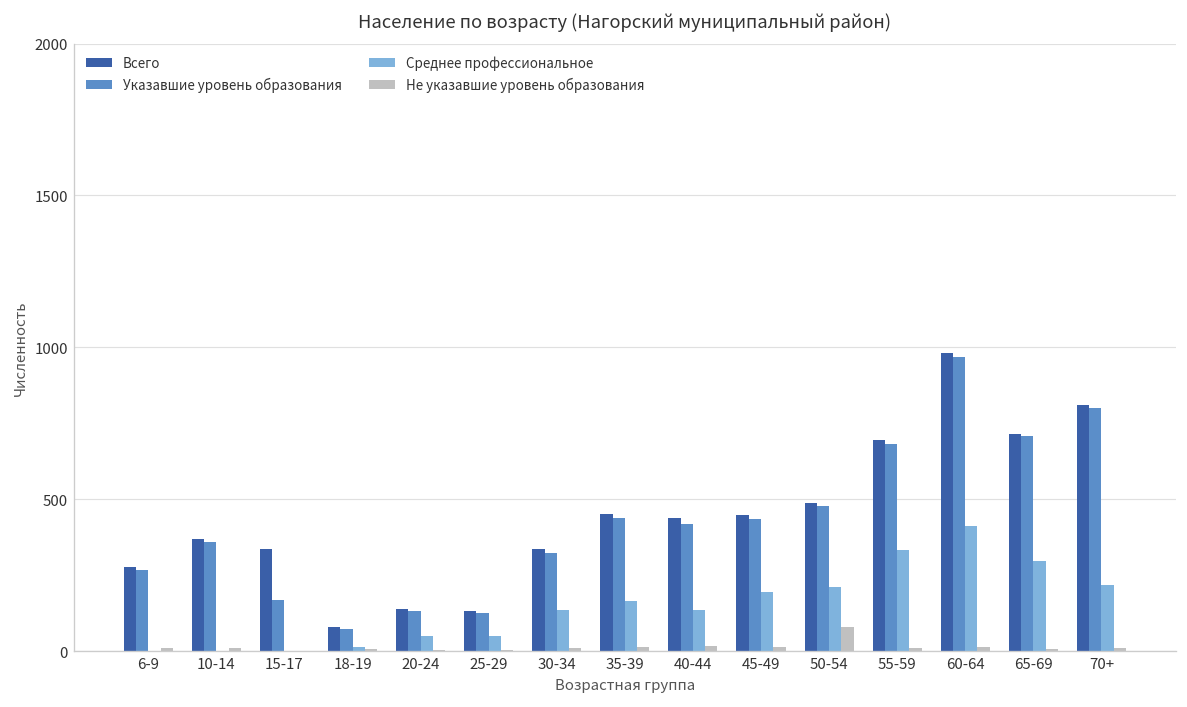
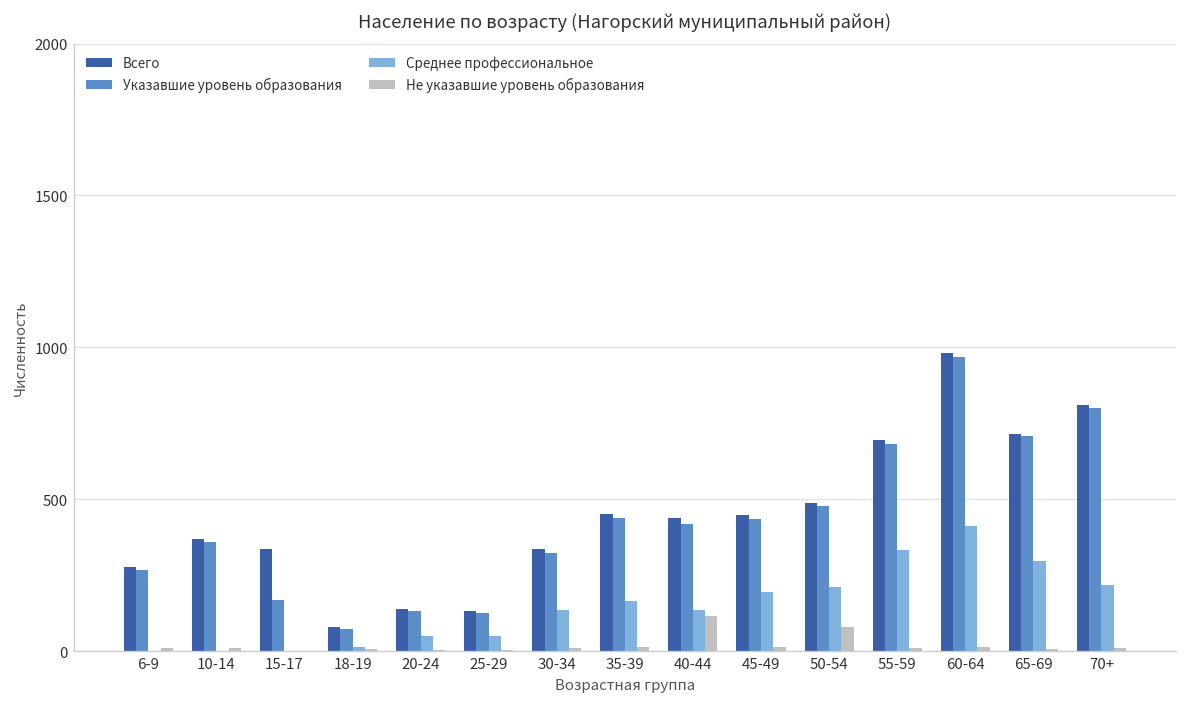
Не указавшие уровень образования, 40-44: 20 -> 120
